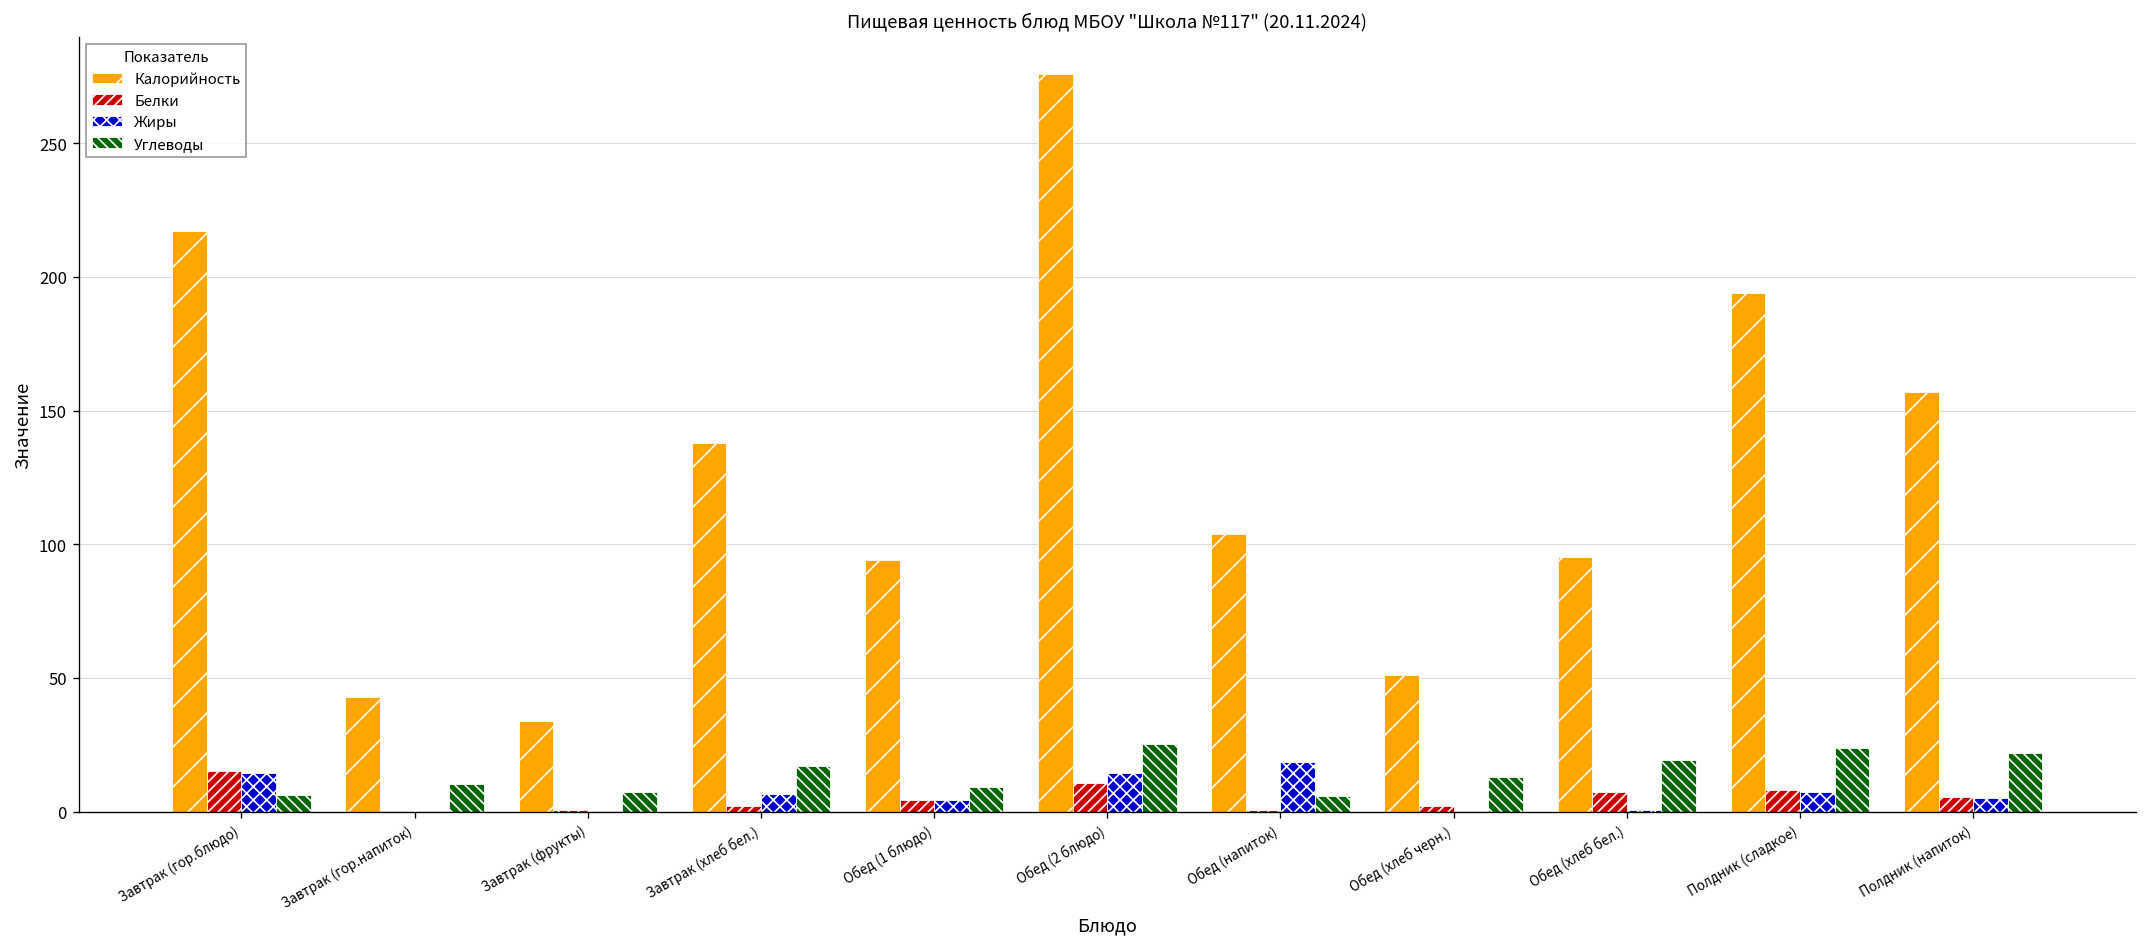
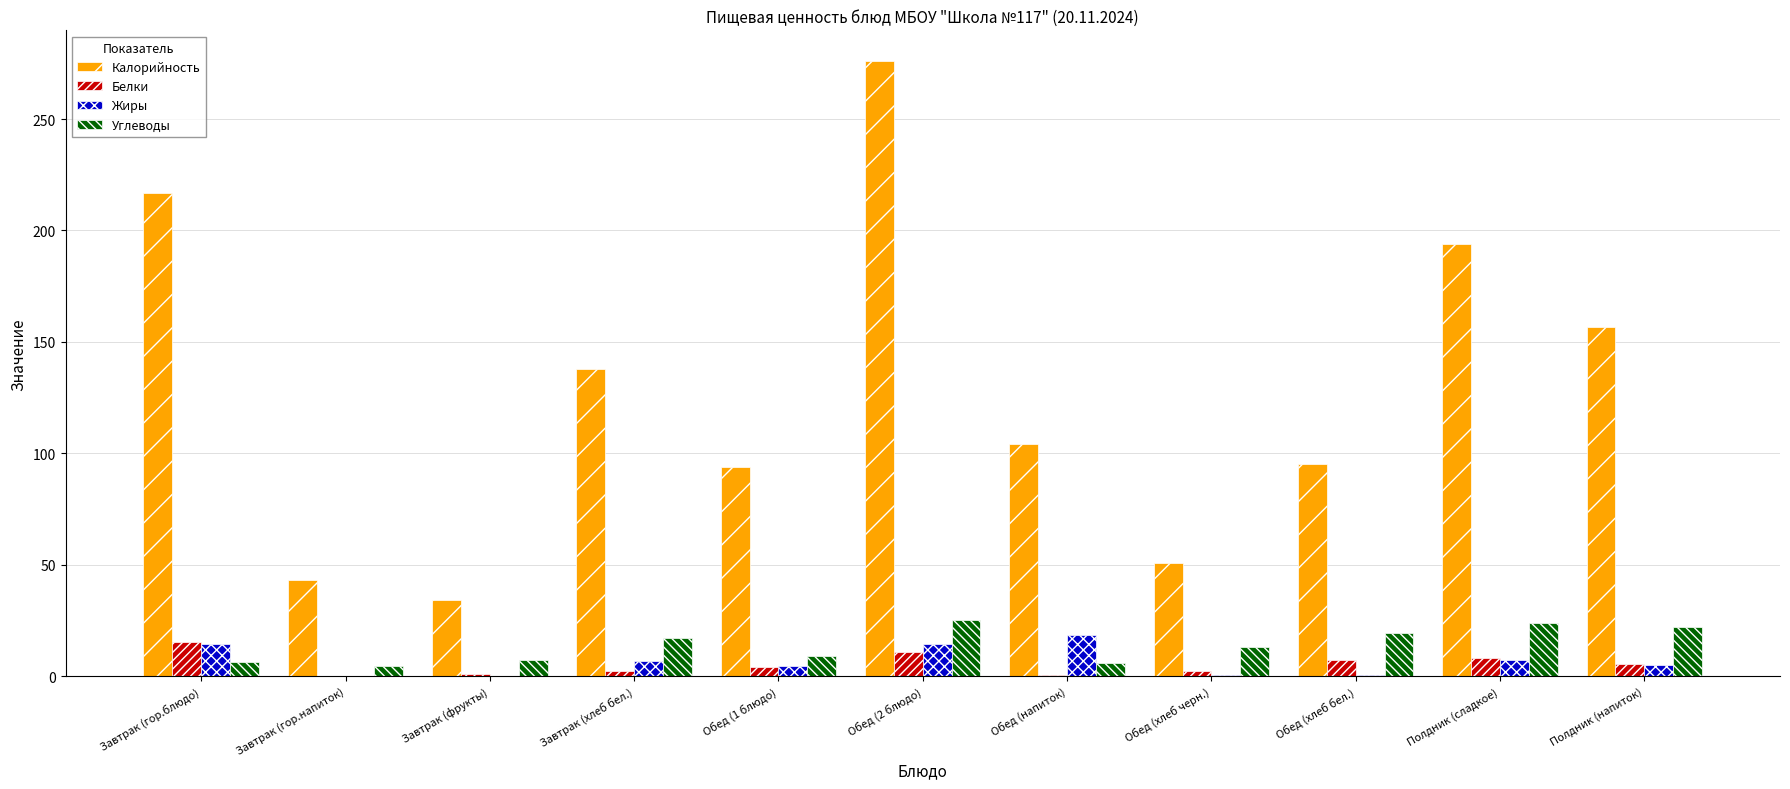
Углеводы, Завтрак (гор.напиток): 10 -> 4
